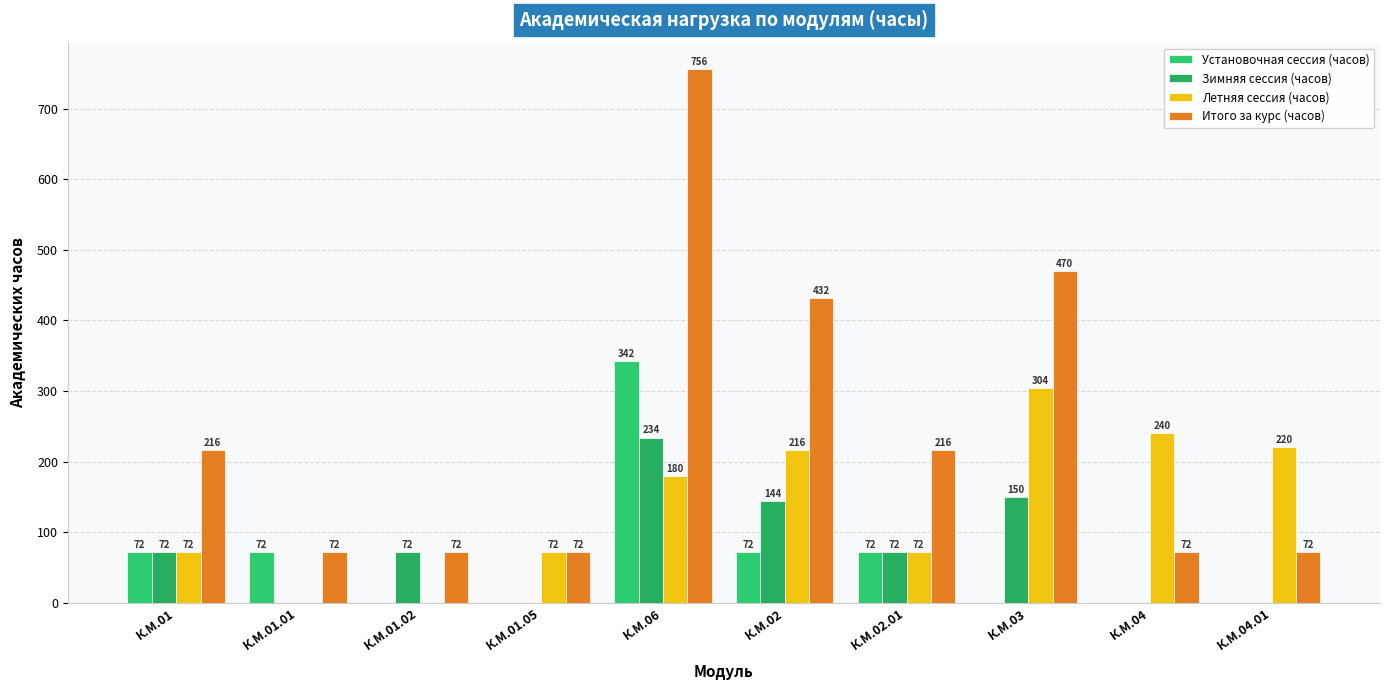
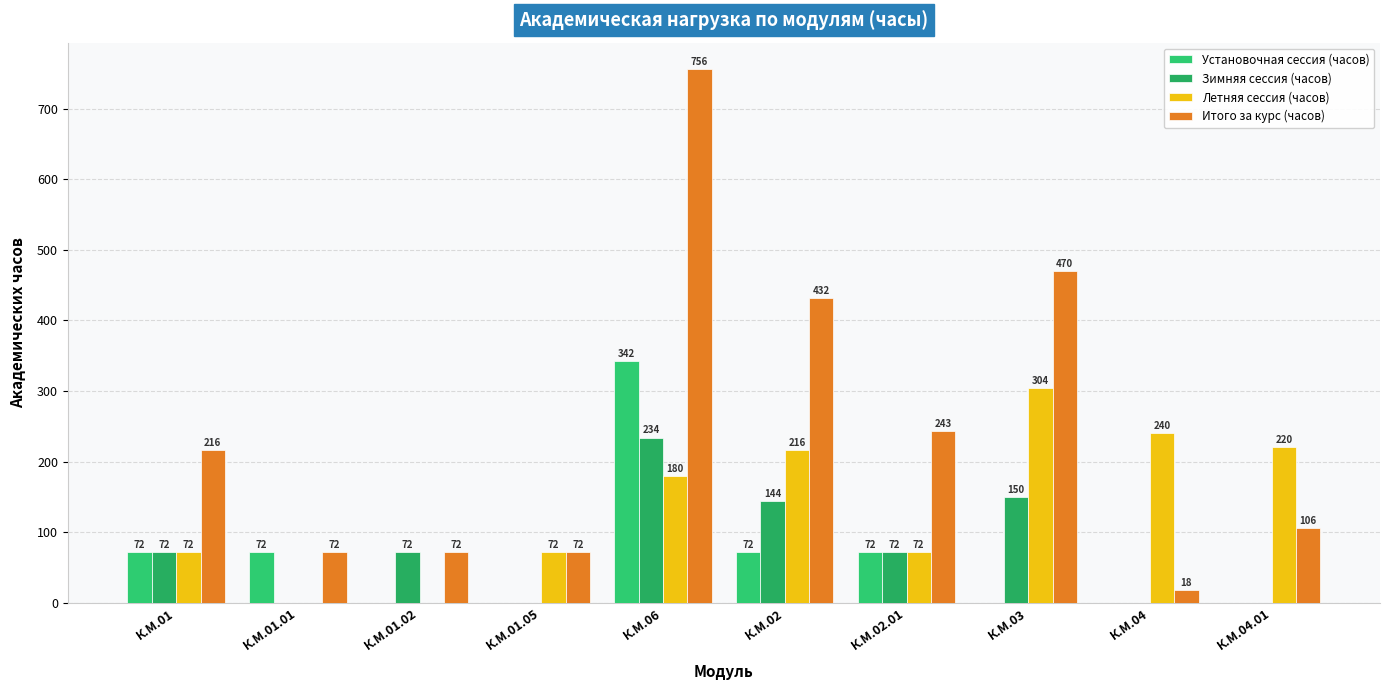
Итого за курс (часов), К.М.02.01: 216 -> 243
Итого за курс (часов), К.М.04: 72 -> 18
Итого за курс (часов), К.М.04.01: 72 -> 106
